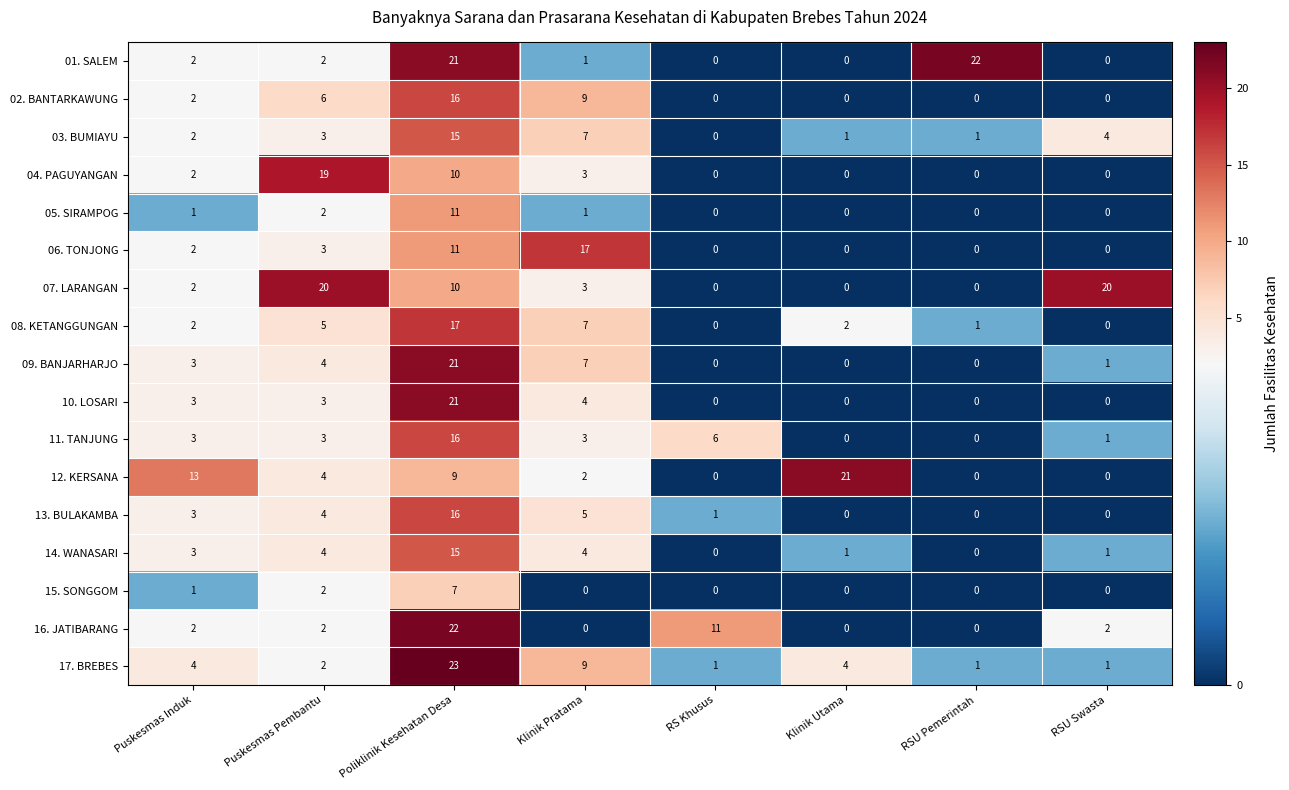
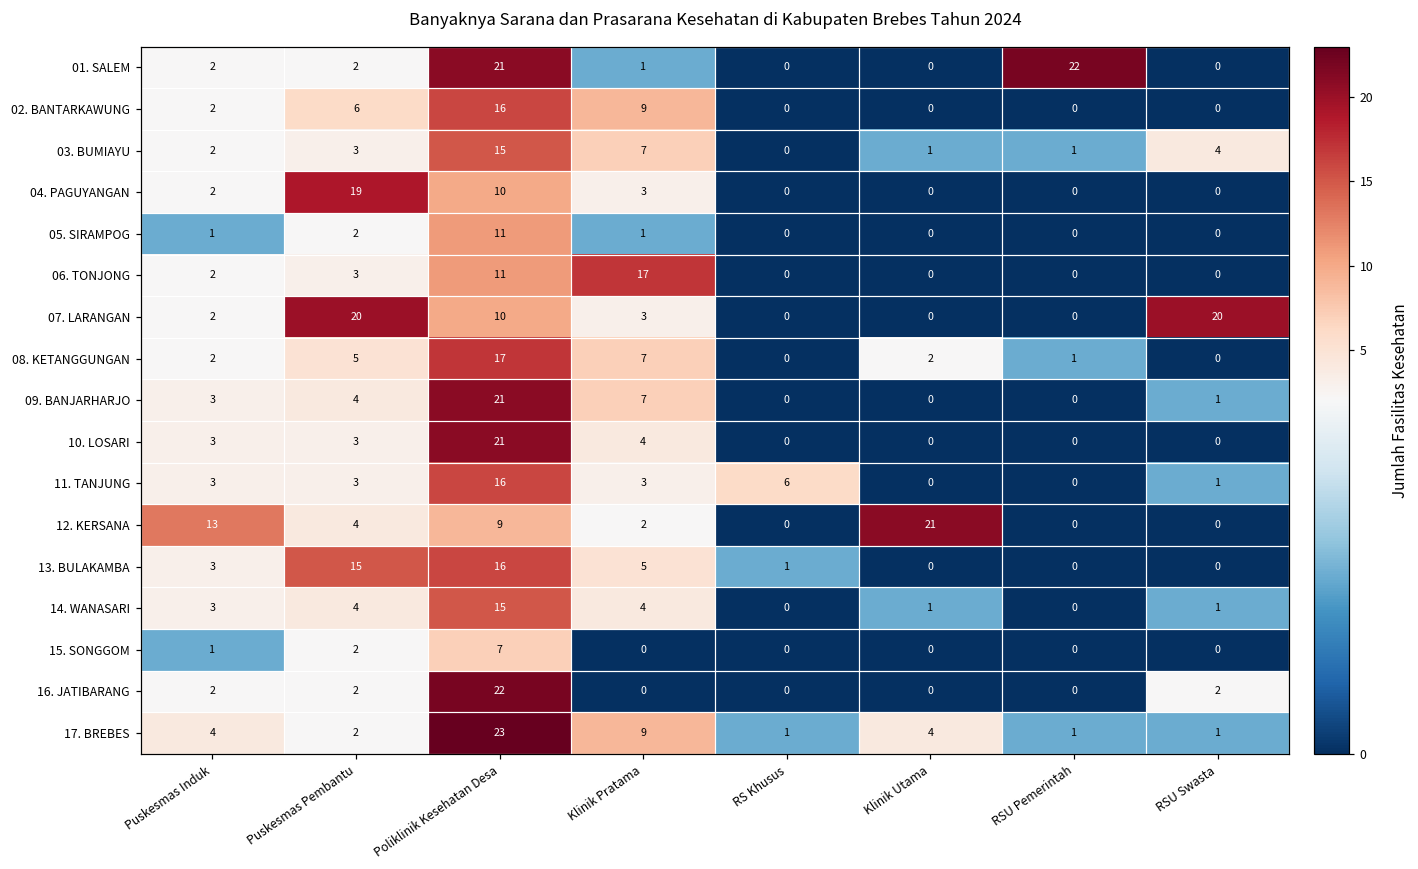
13. BULAKAMBA, Puskesmas Pembantu: 4 -> 15
16. JATIBARANG, RS Khusus: 11 -> 0
